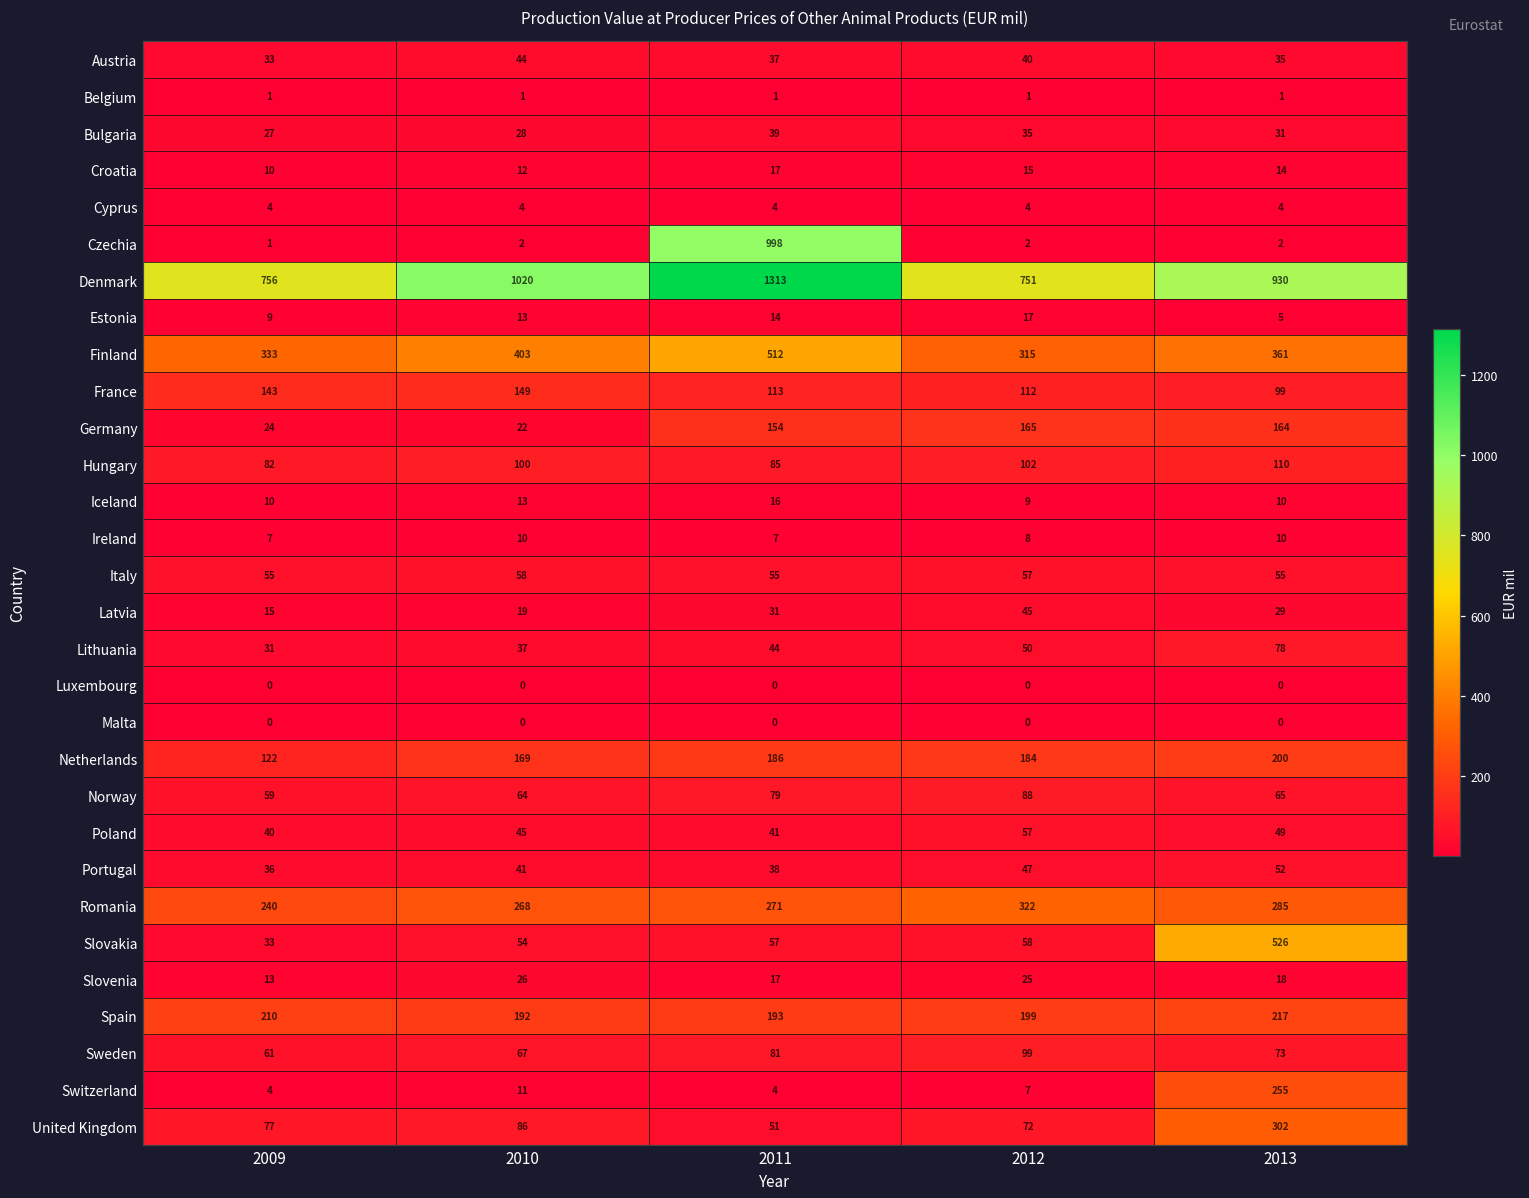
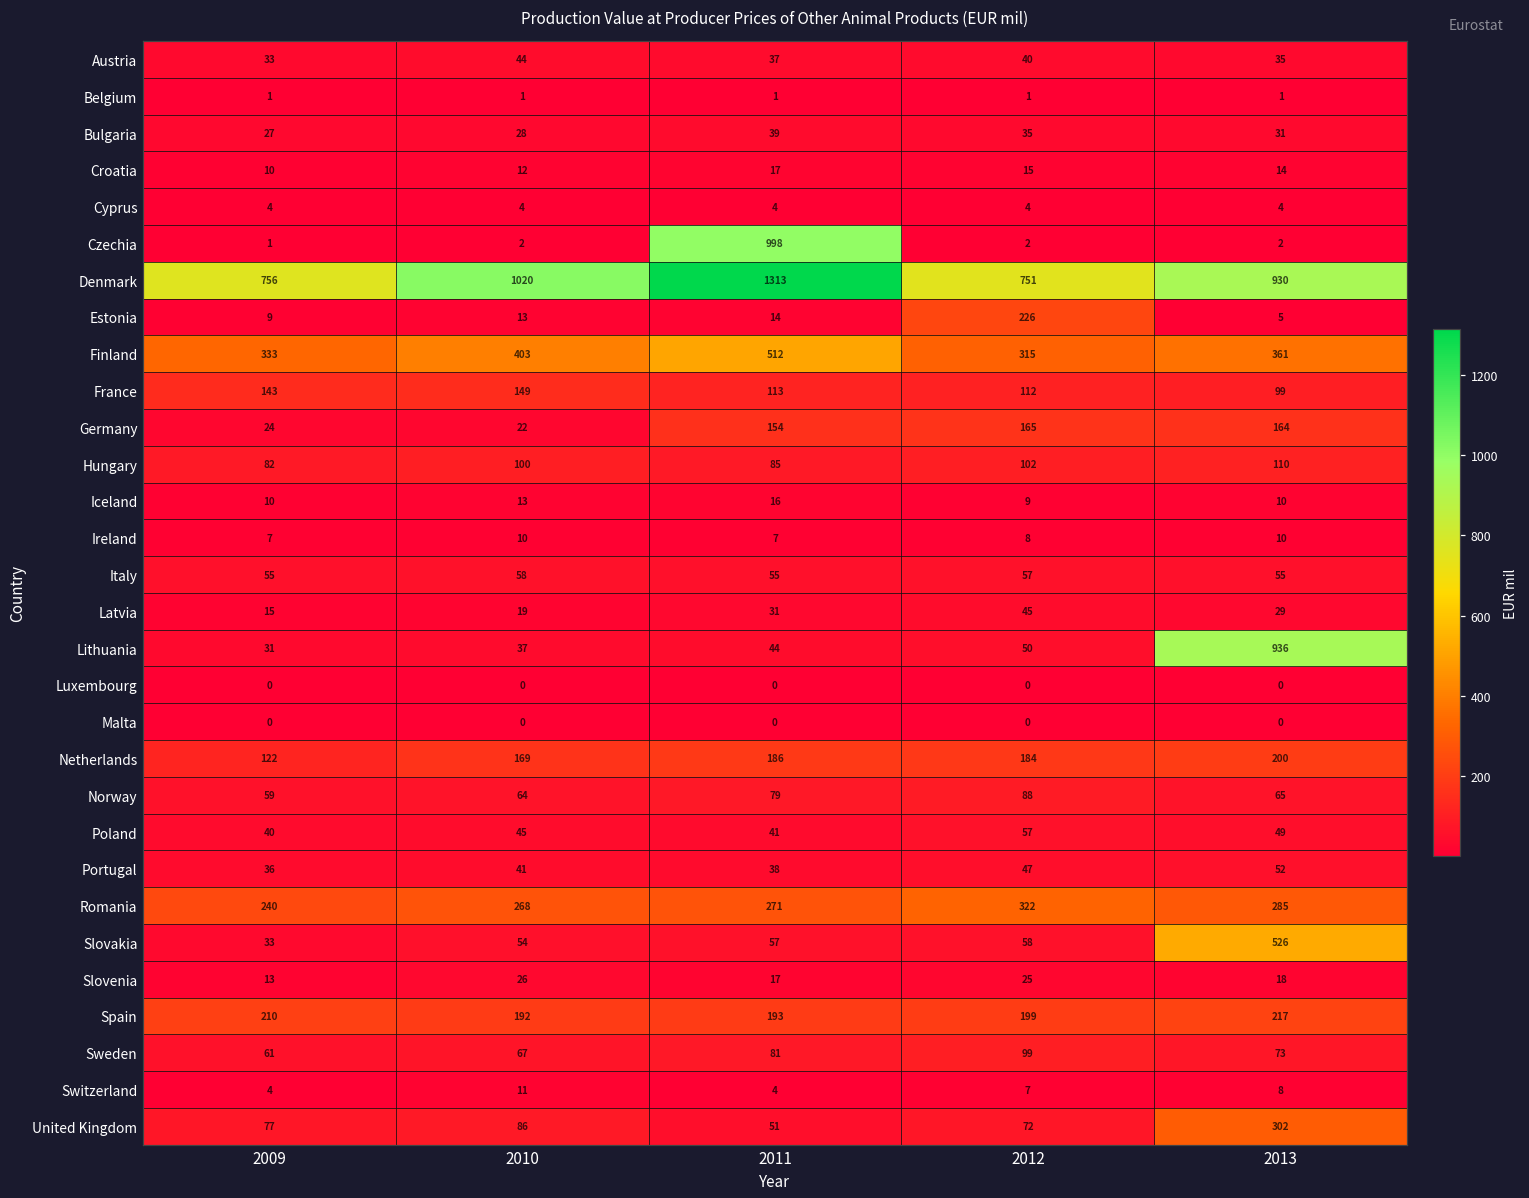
Estonia, 2012: 17 -> 226
Lithuania, 2013: 78 -> 936
Switzerland, 2013: 255 -> 8
